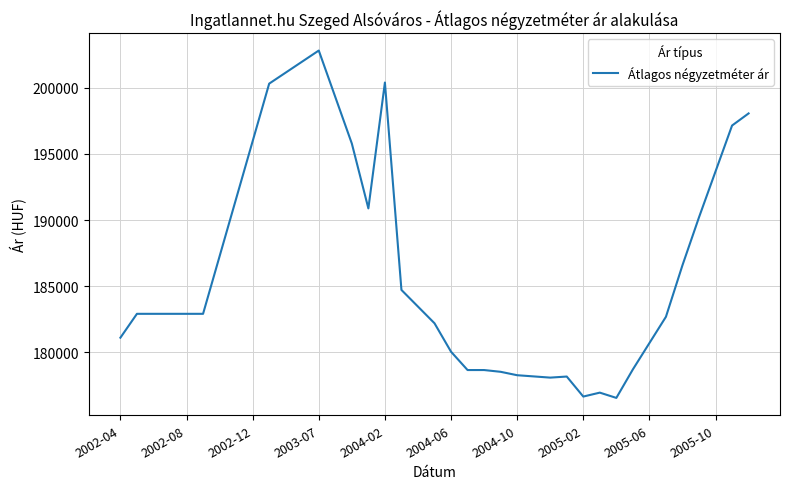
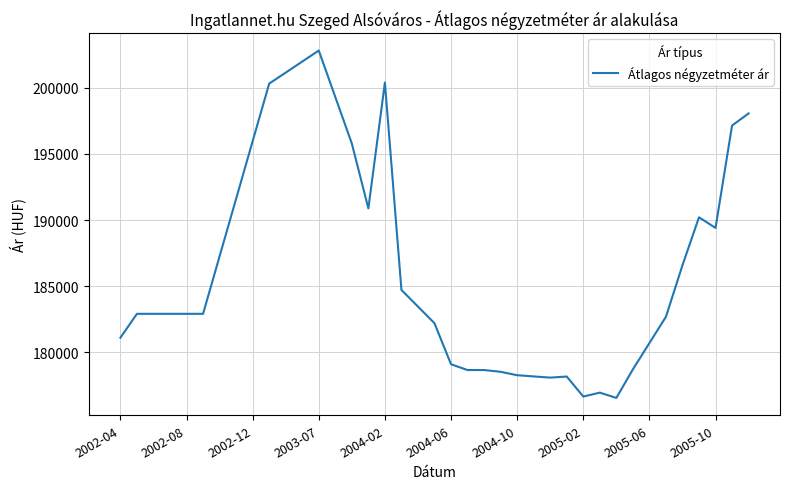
2004-06: 180100 -> 179100
2005-10: 193700 -> 189400
